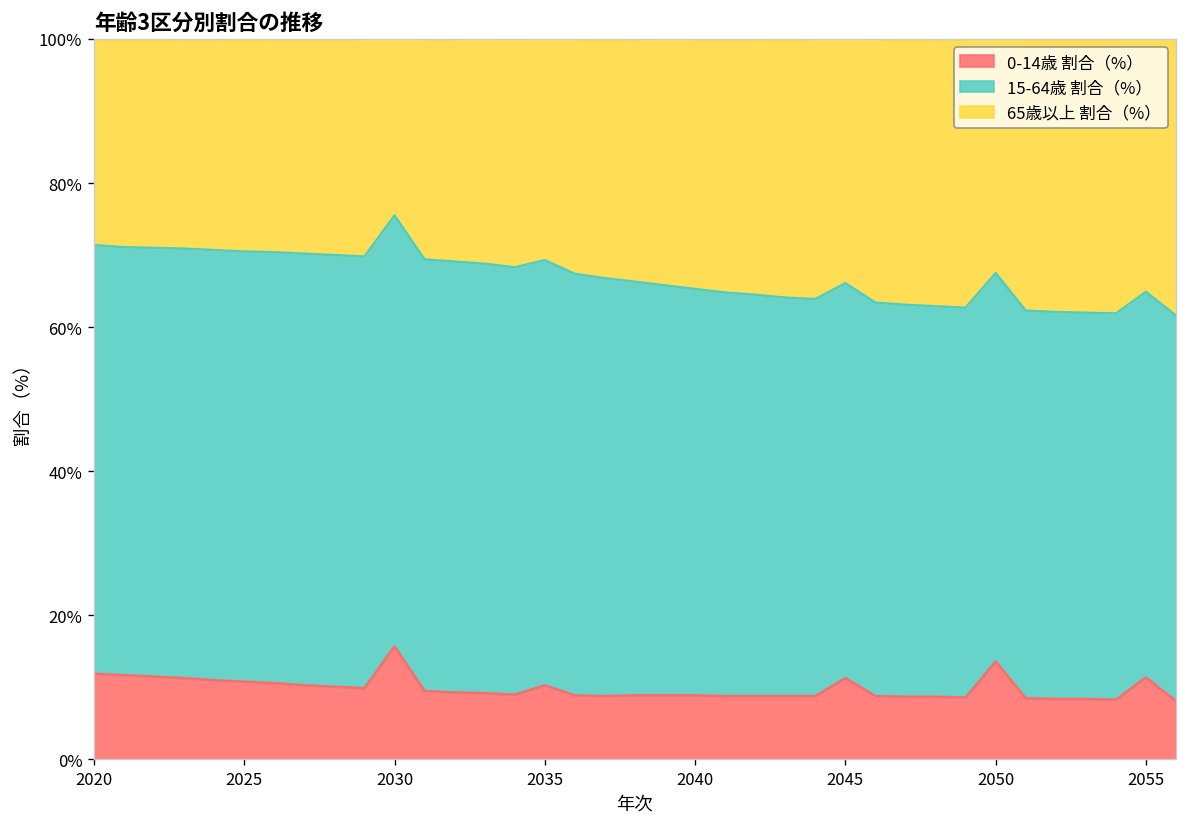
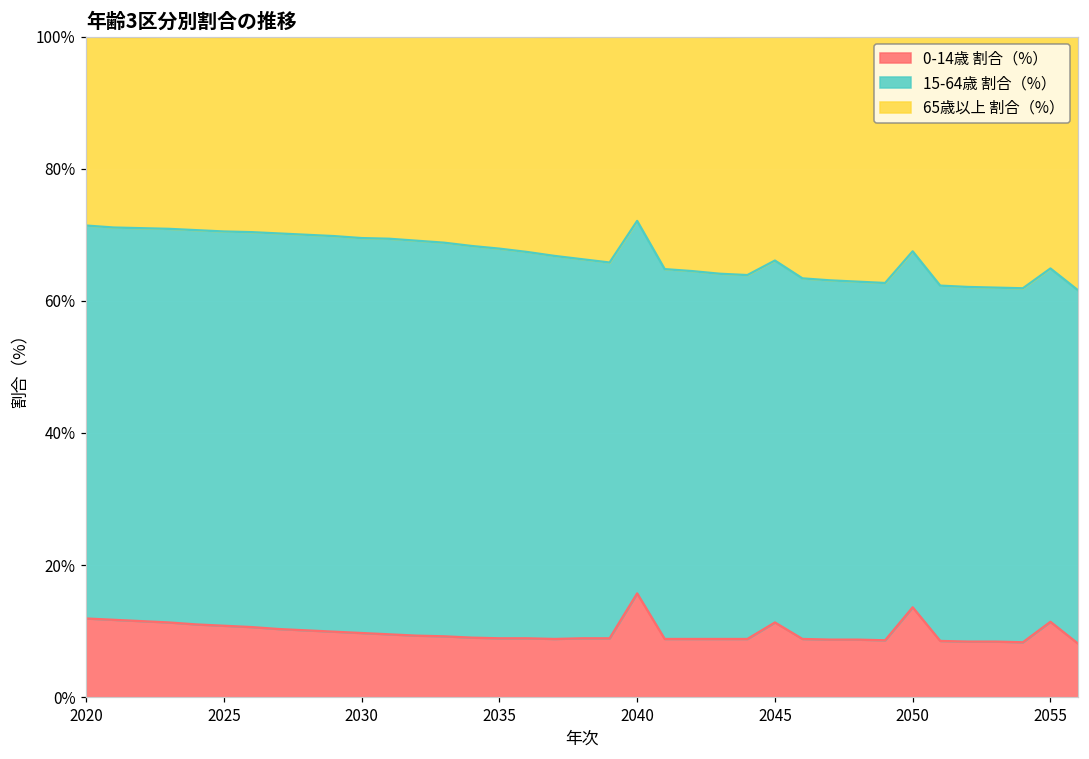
0-14歳 割合（%）, 2030: 16% -> 10%
0-14歳 割合（%）, 2035: 10% -> 9%
0-14歳 割合（%）, 2040: 9% -> 16%
